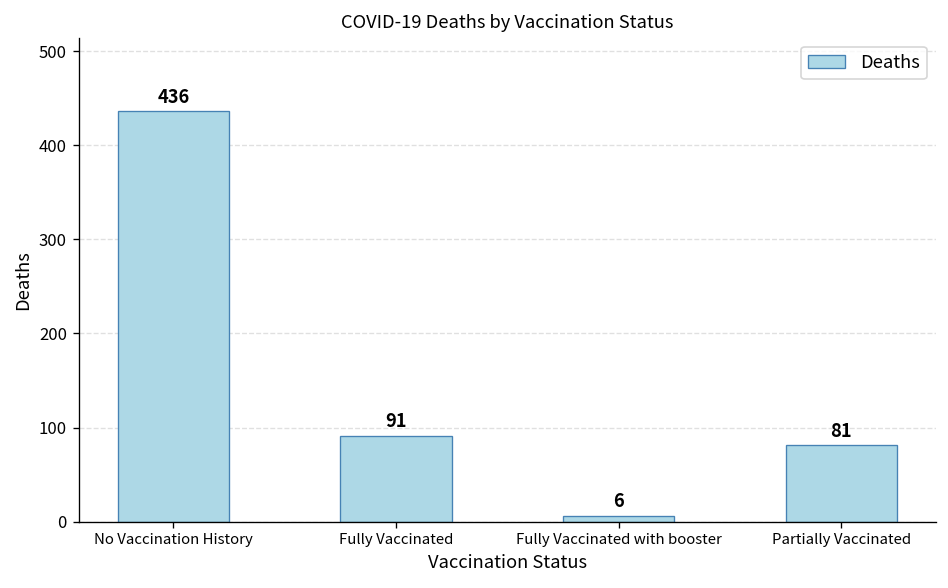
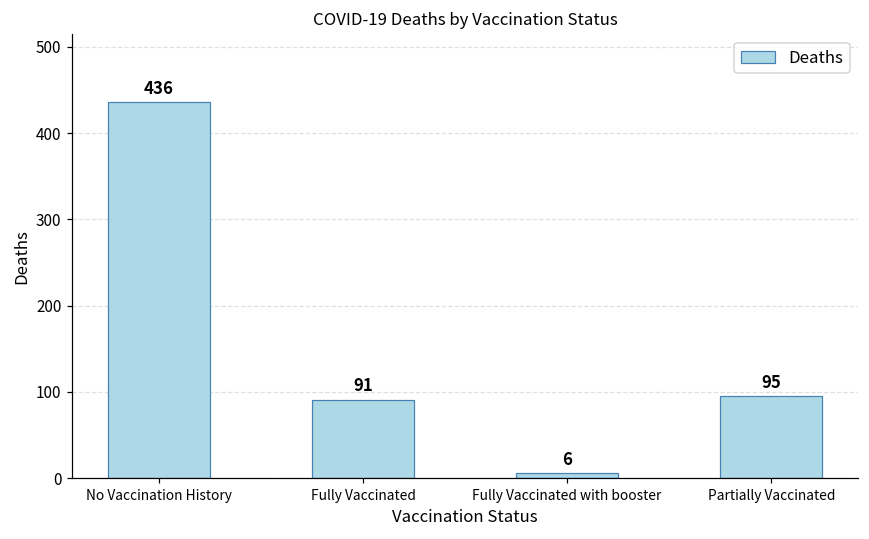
Partially Vaccinated: 81 -> 95
